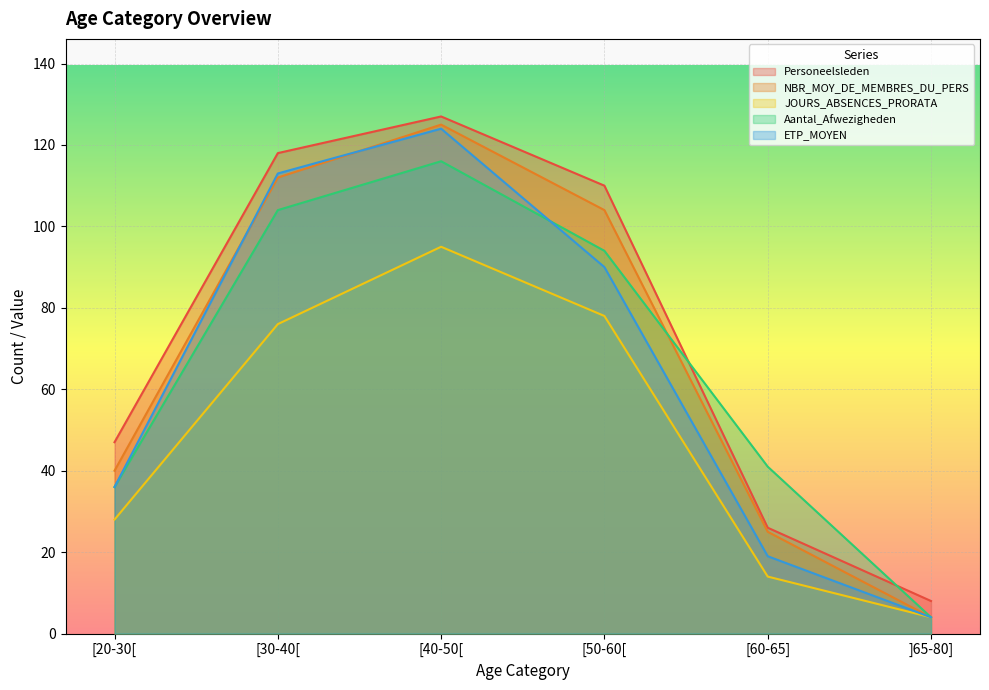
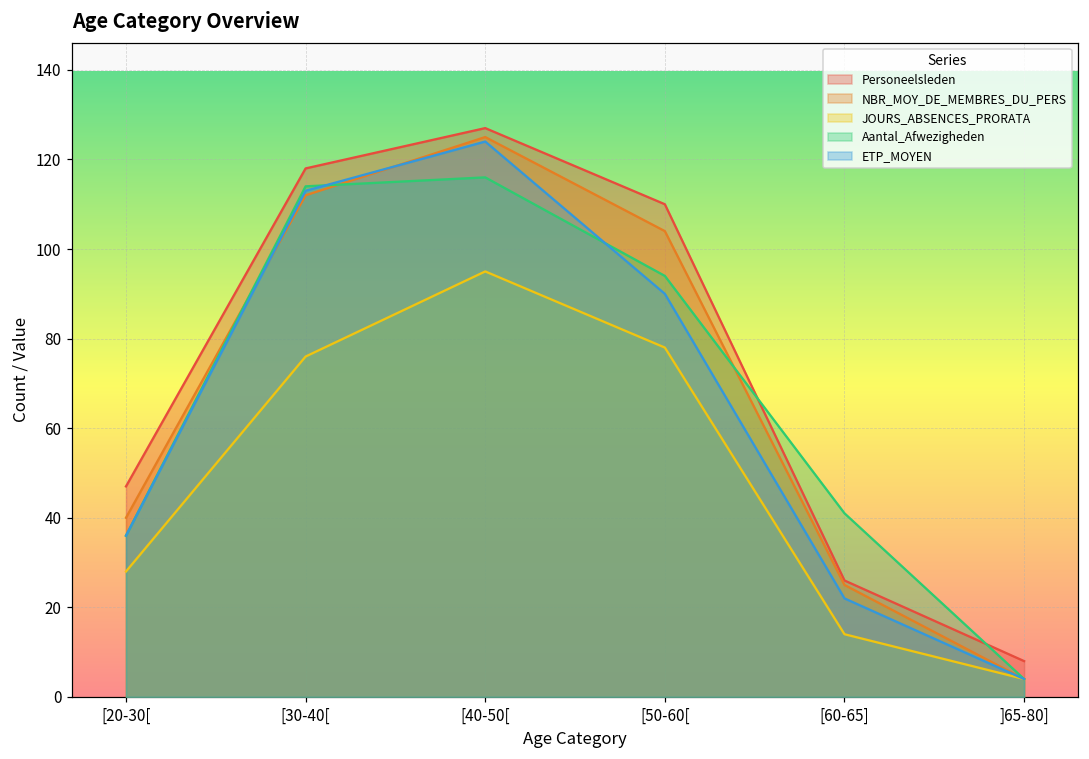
Aantal_Afwezigheden, [30-40[: 104 -> 114
ETP_MOYEN, [60-65]: 19 -> 22
